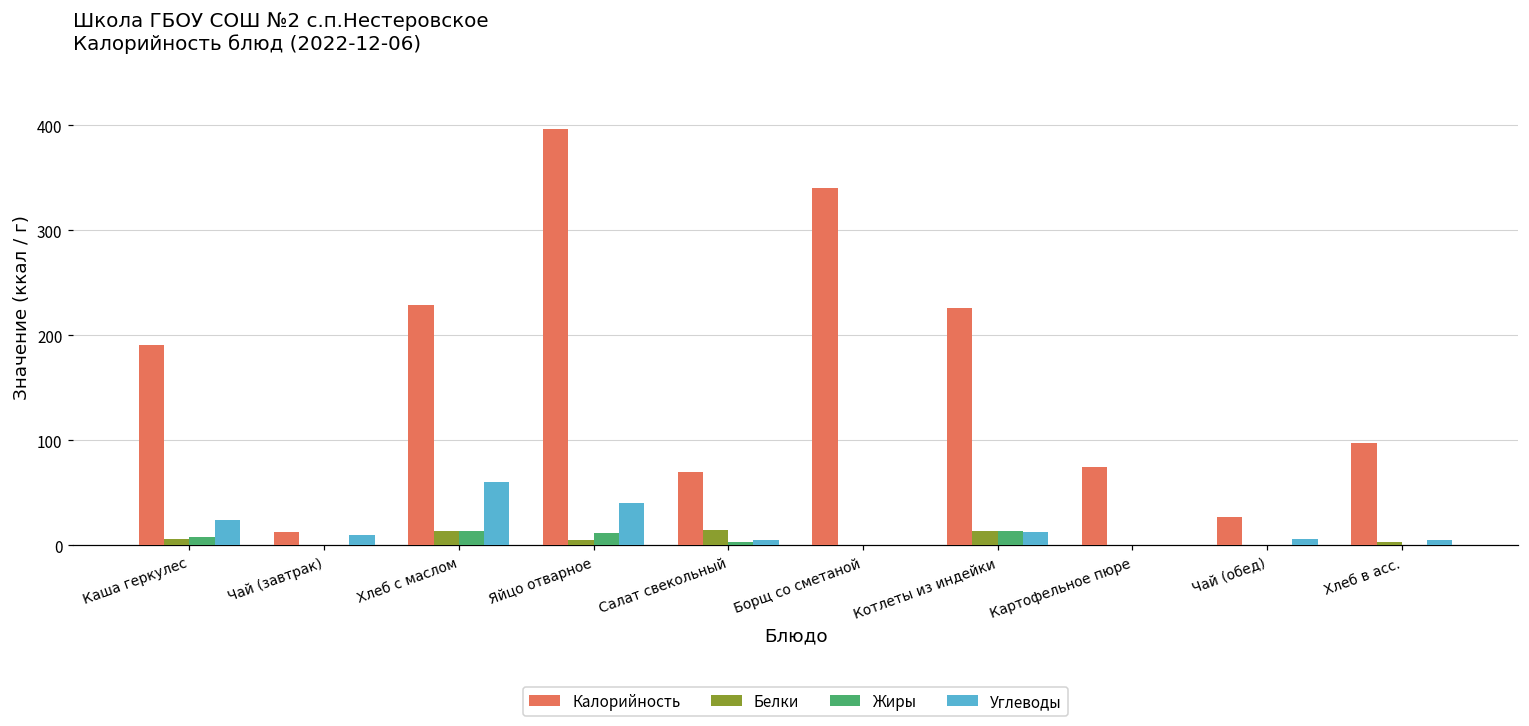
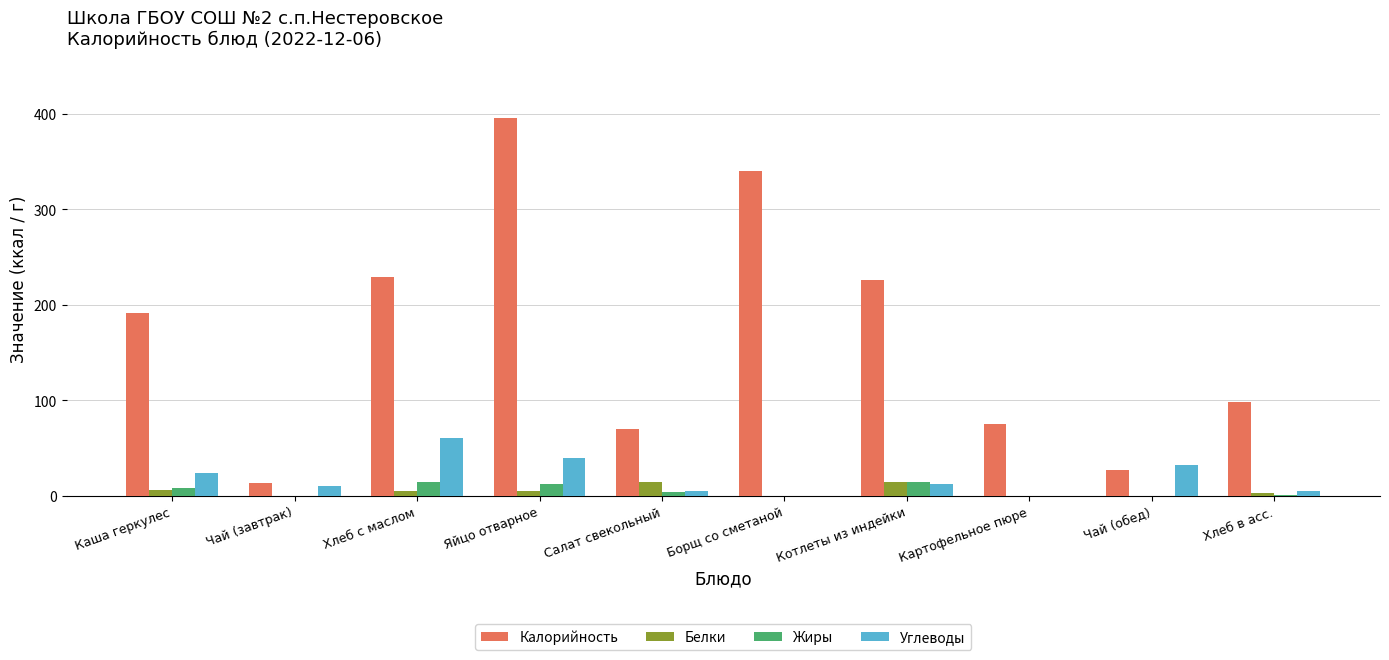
Белки, Хлеб с маслом: 14 -> 5
Углеводы, Чай (обед): 10 -> 30
